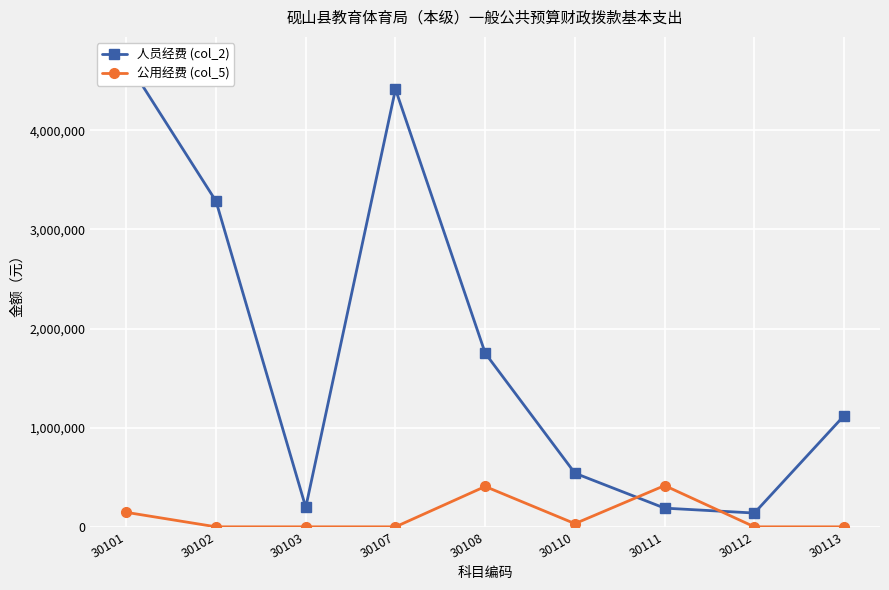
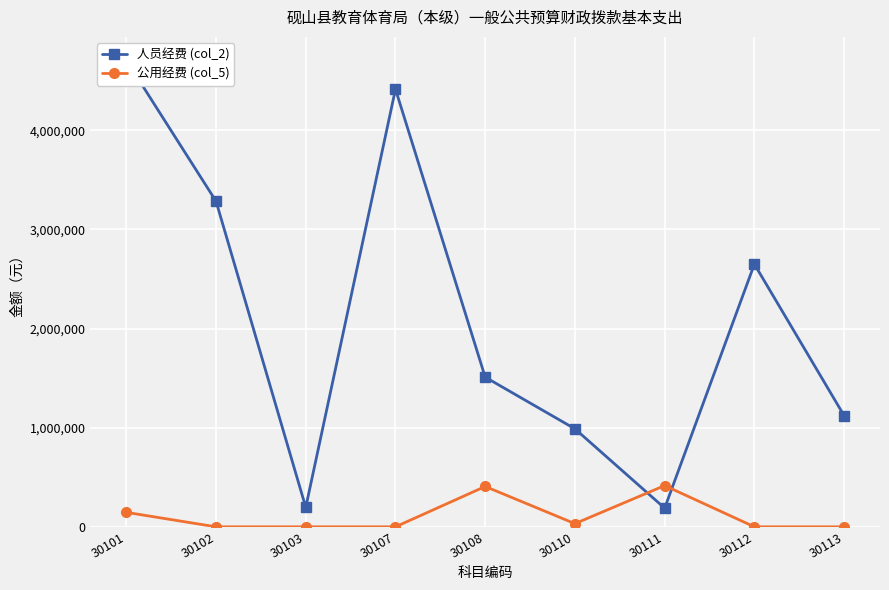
人员经费 (col_2), 30108: 1,800,000 -> 1,500,000
人员经费 (col_2), 30110: 500,000 -> 1,000,000
人员经费 (col_2), 30112: 100,000 -> 2,700,000
